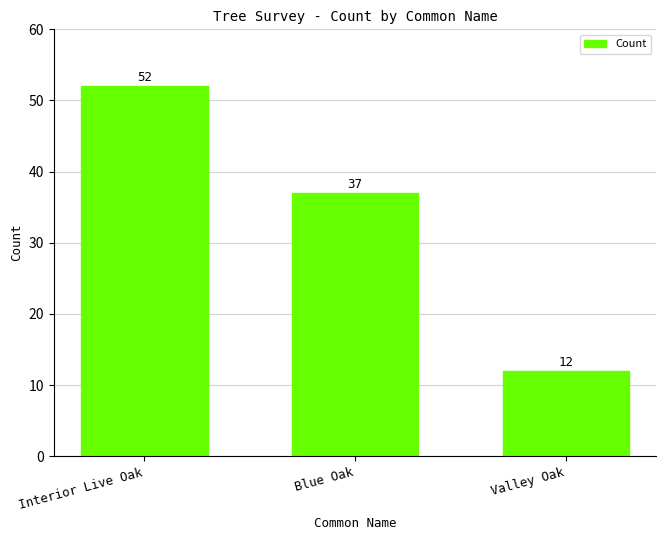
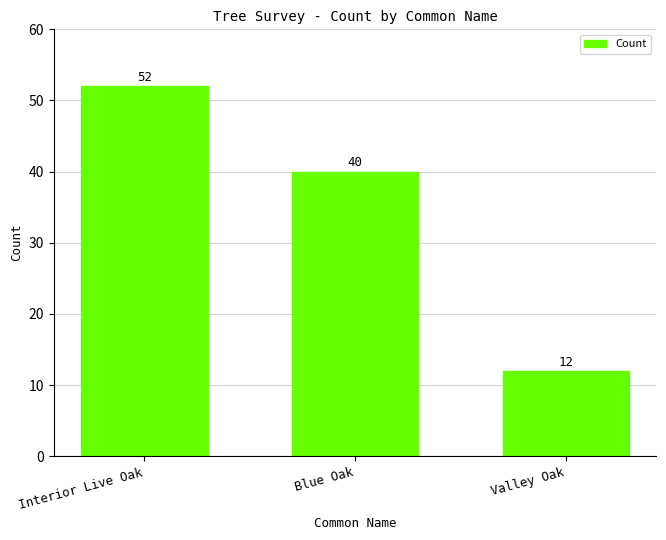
Blue Oak: 37 -> 40
